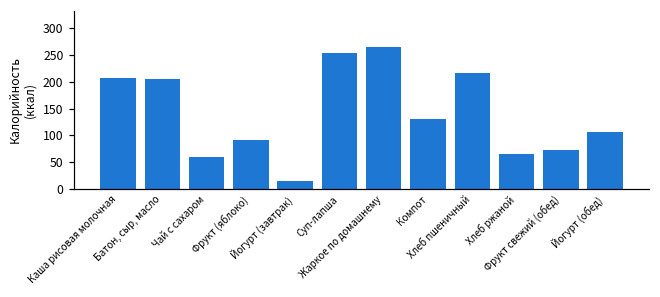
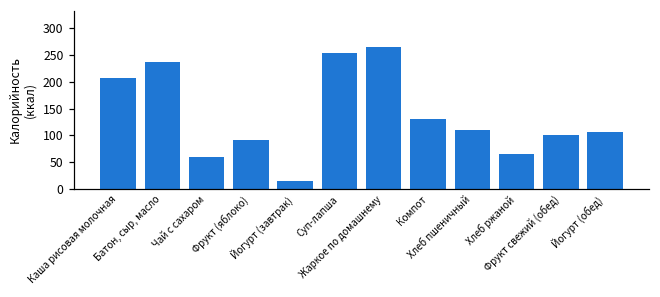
Батон, сыр, масло: 200 -> 240
Хлеб пшеничный: 220 -> 110
Фрукт свежий (обед): 70 -> 100
